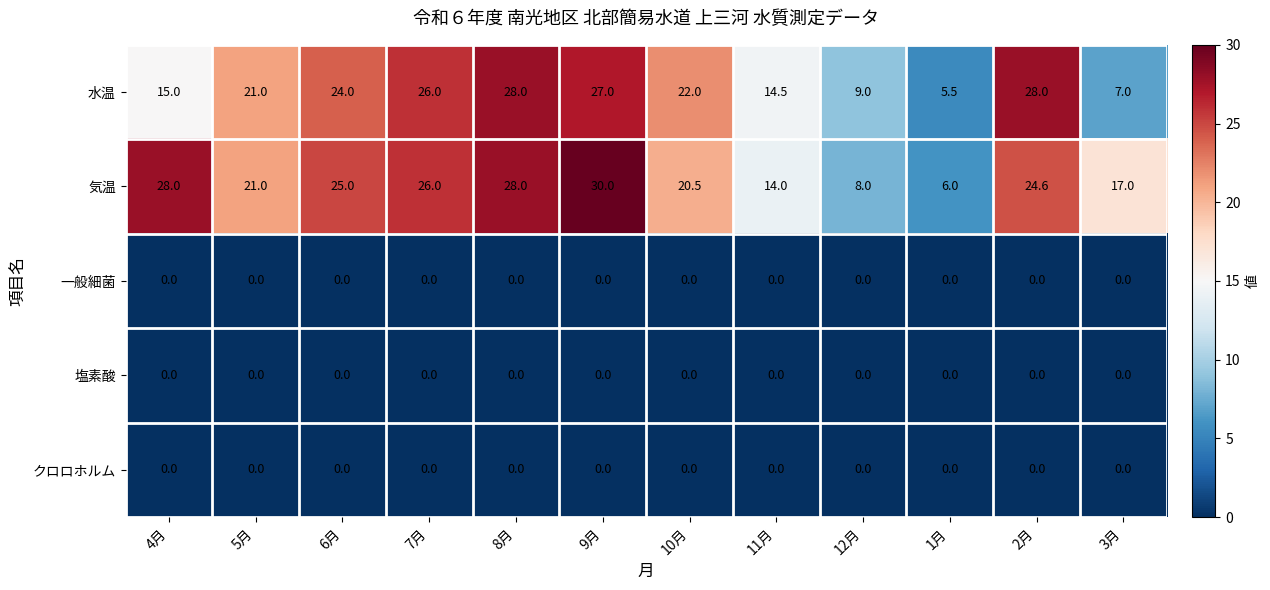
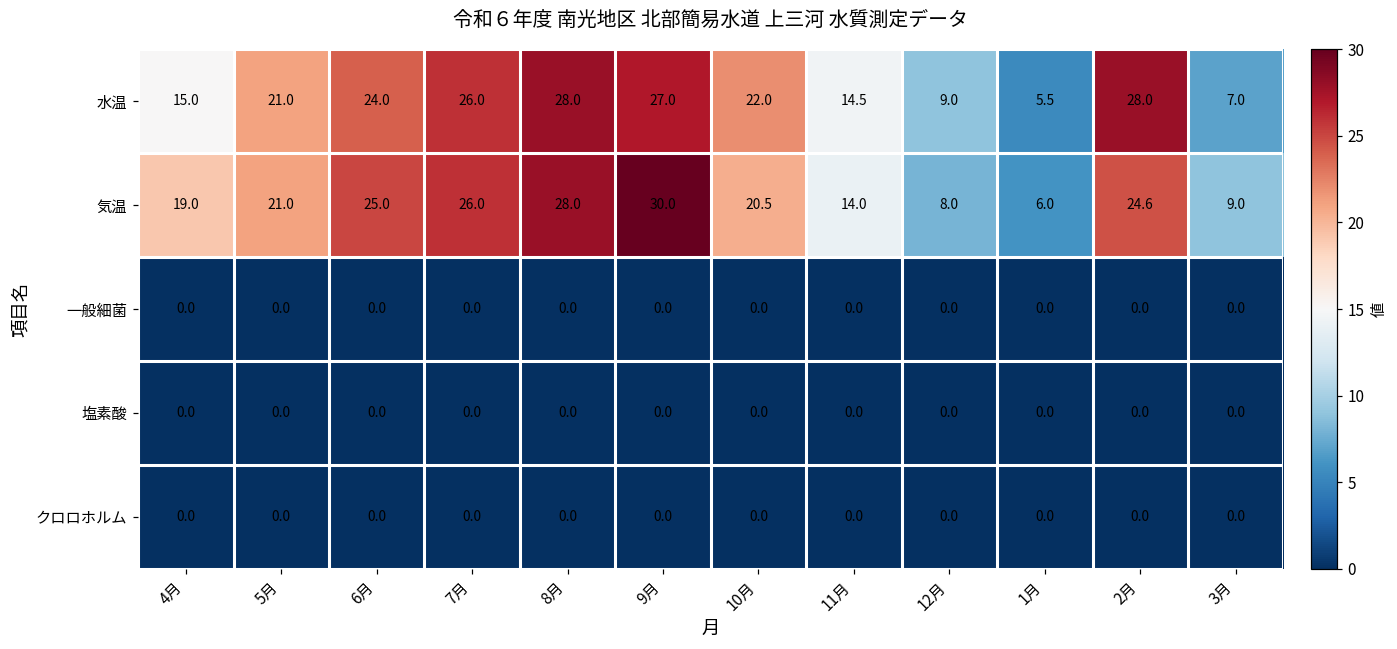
気温, 4月: 28.0 -> 19.0
気温, 3月: 17.0 -> 9.0
